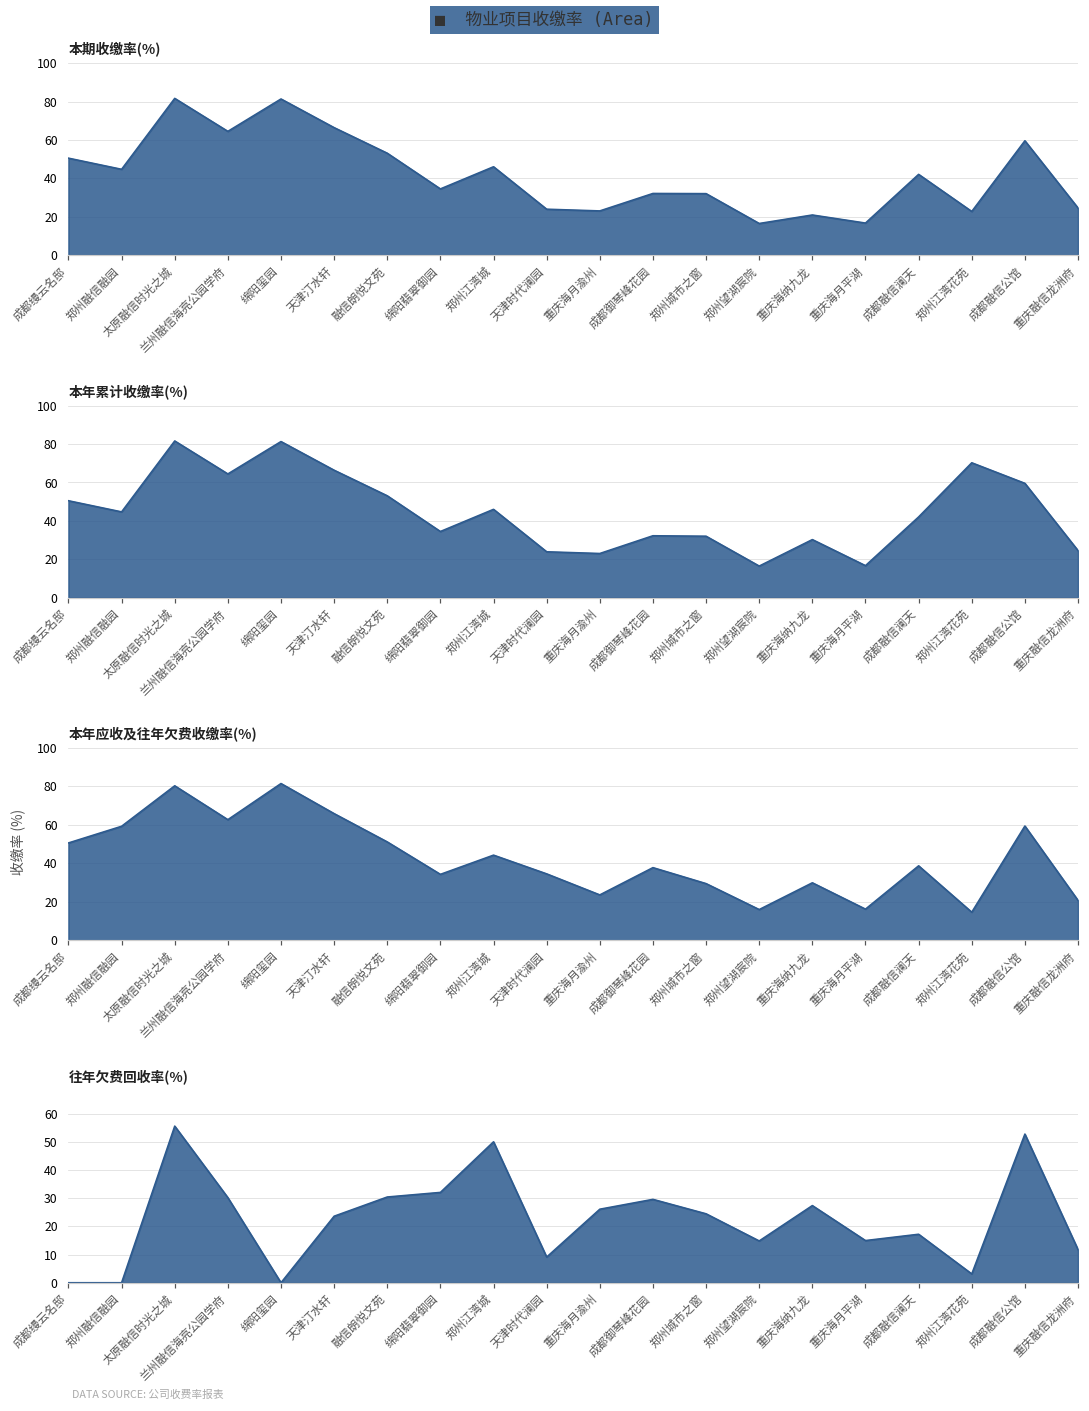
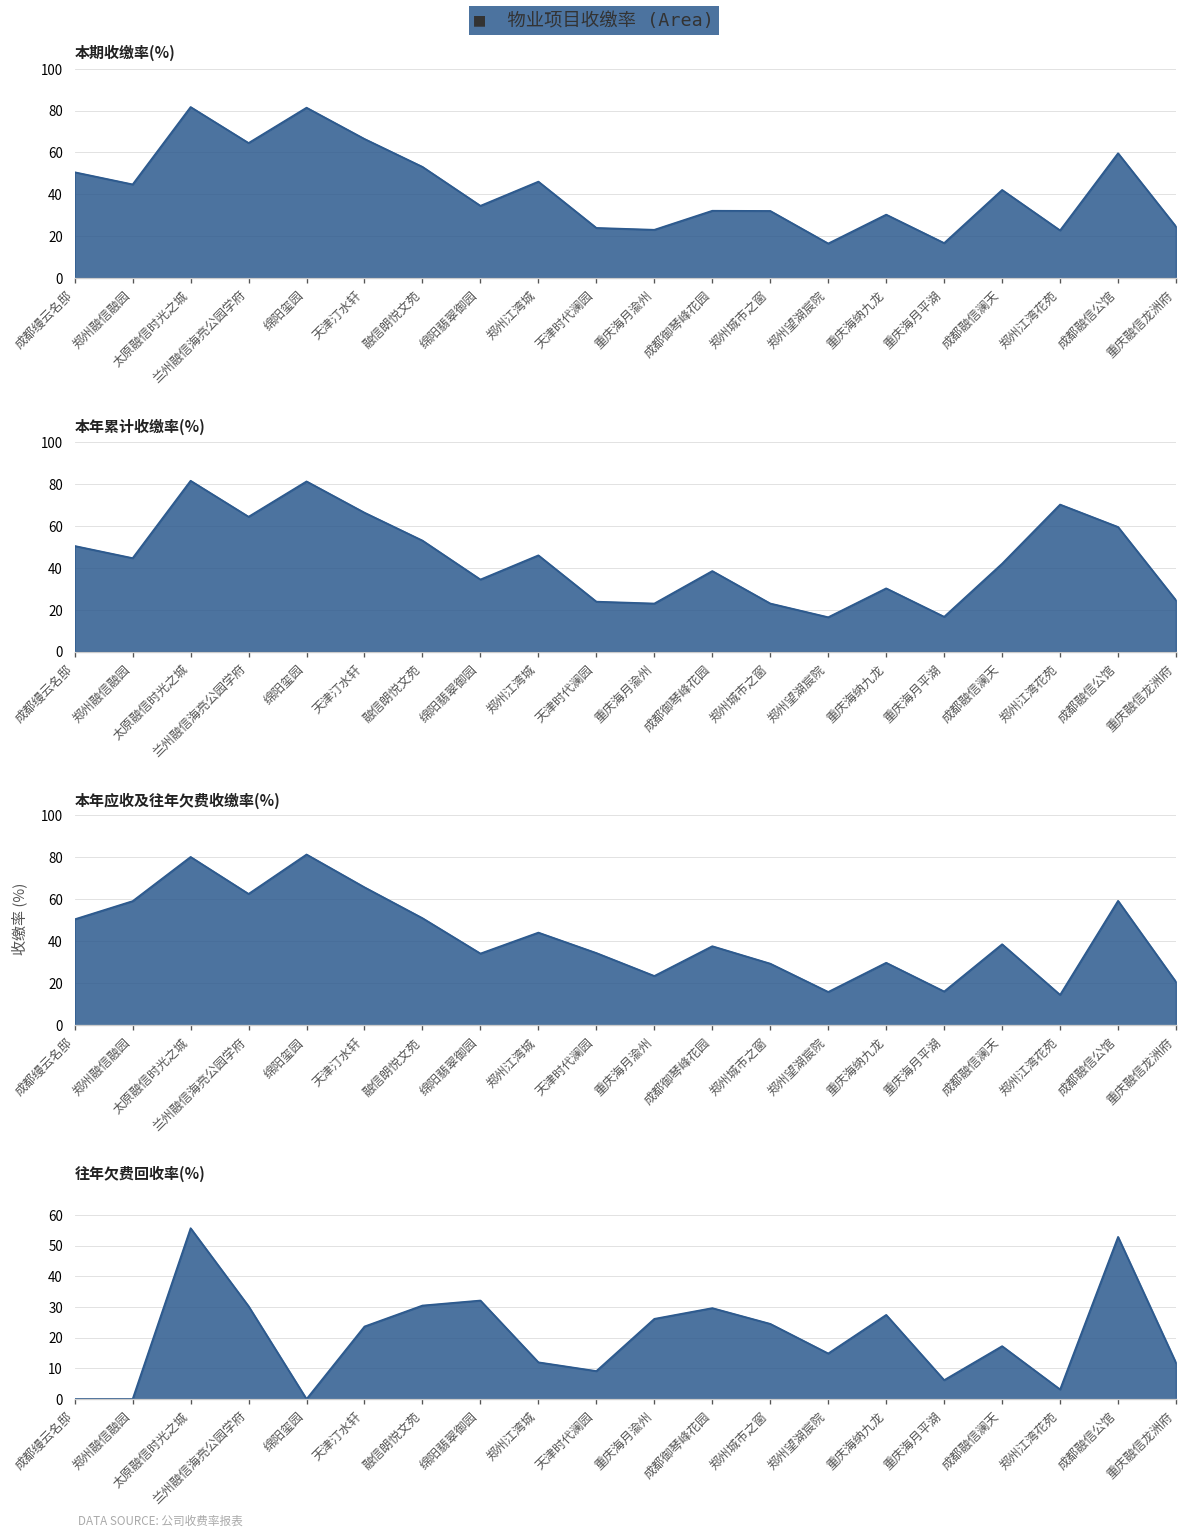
本期收缴率(%), 重庆海纳九龙: 21 -> 30
本年累计收缴率(%), 成都御琴峰花园: 32 -> 39
本年累计收缴率(%), 郑州城市之窗: 32 -> 23
往年欠费回收率(%), 郑州江湾城: 50 -> 12
往年欠费回收率(%), 重庆海月平湖: 15 -> 6
